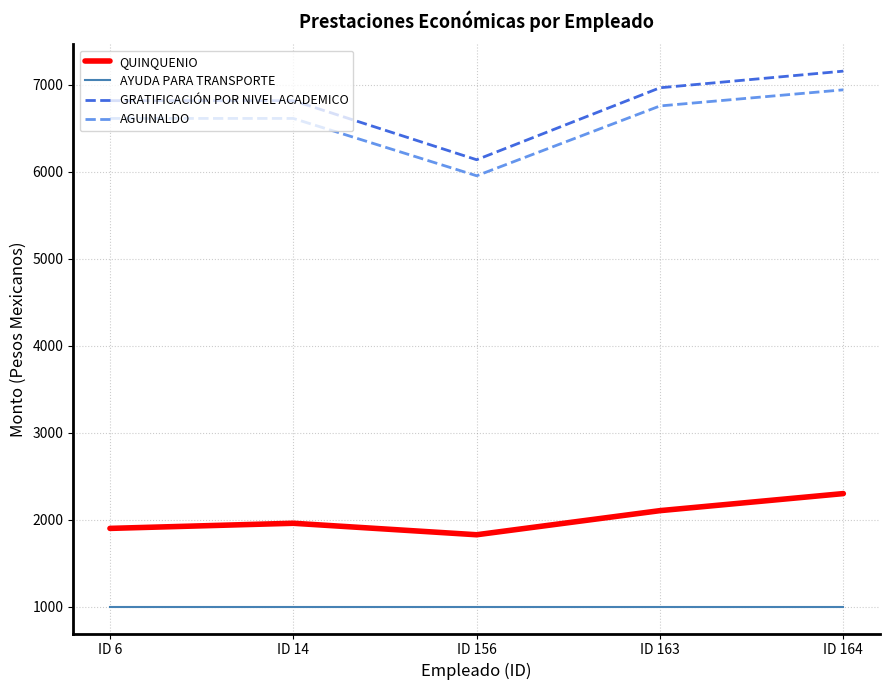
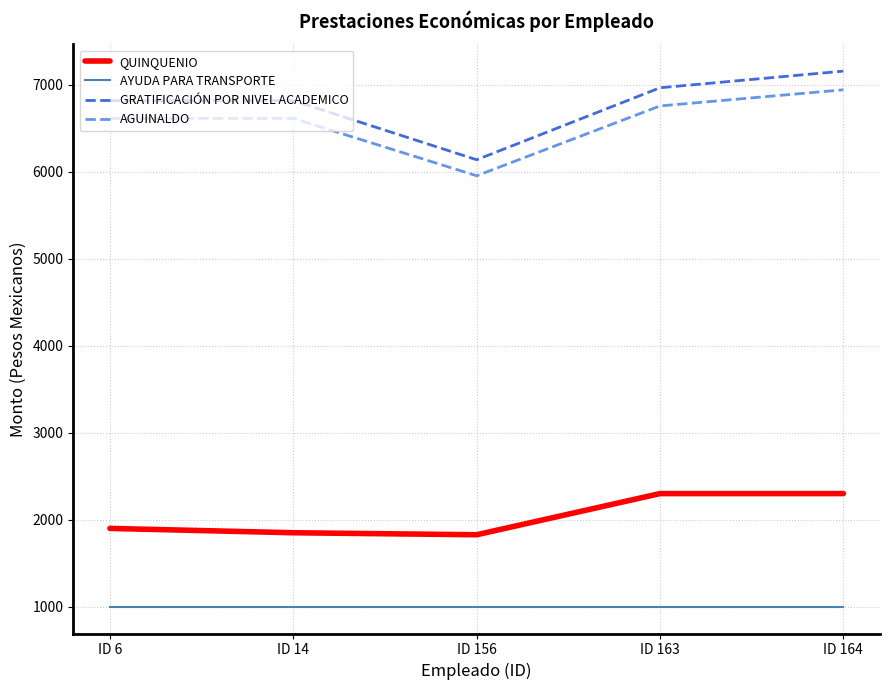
QUINQUENIO, ID 14: 2000 -> 1900
QUINQUENIO, ID 163: 2100 -> 2300
